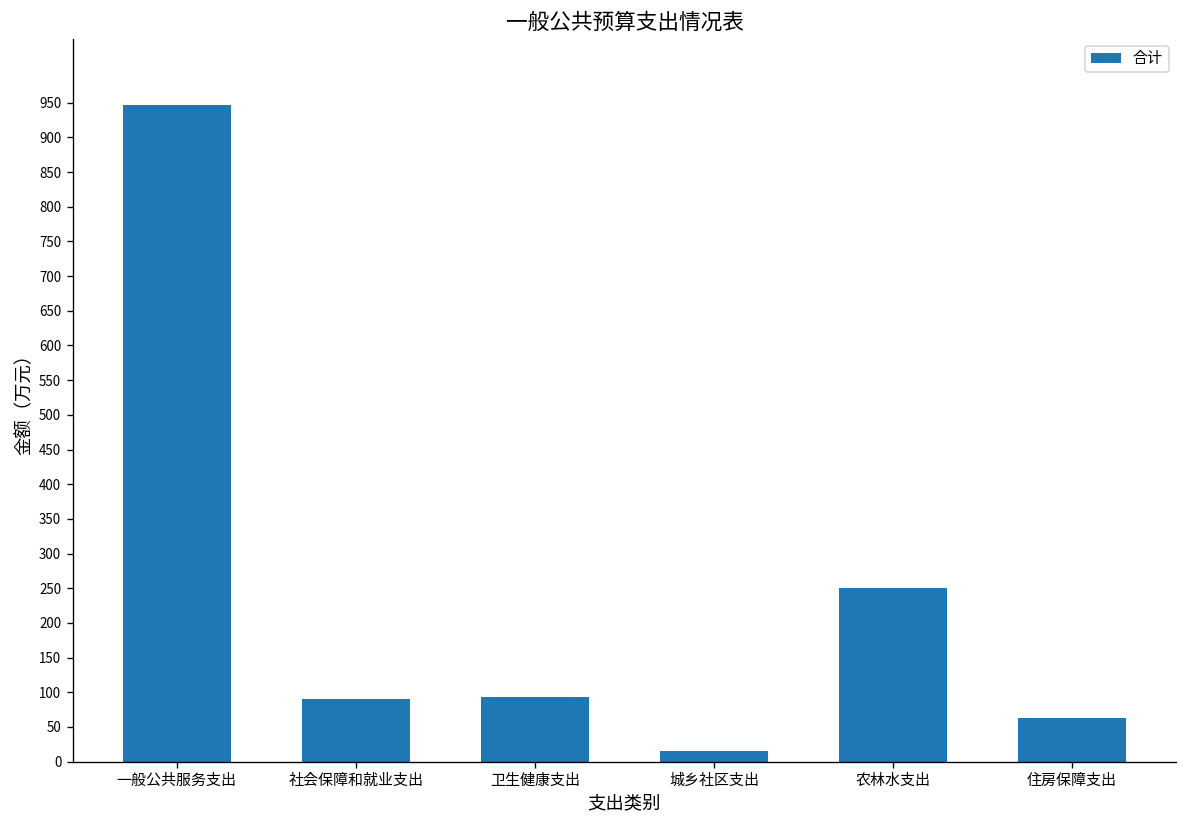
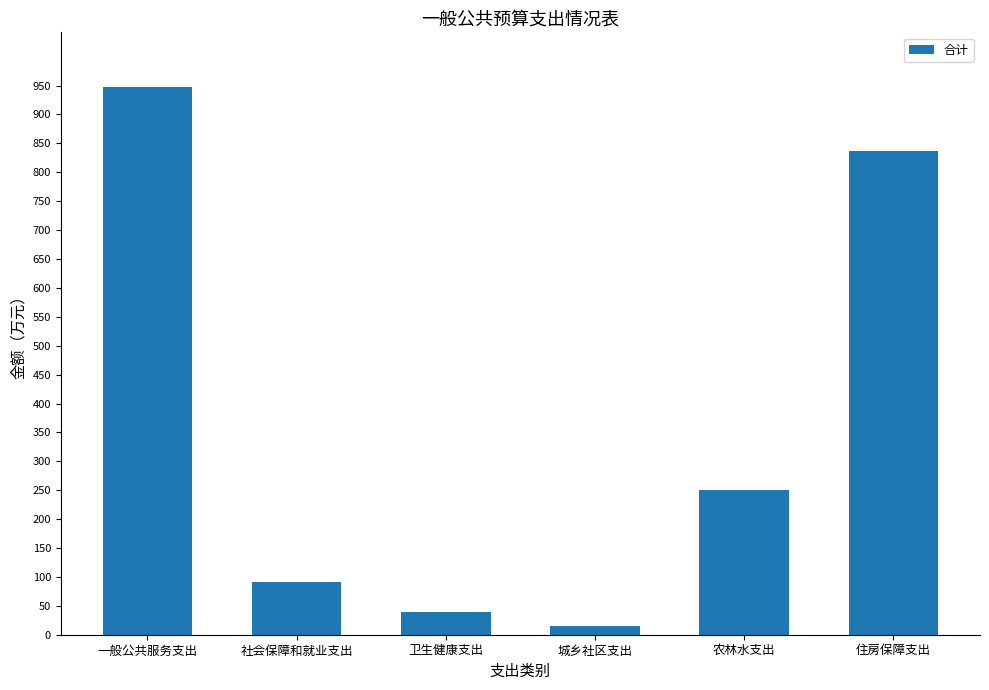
卫生健康支出: 90 -> 40
住房保障支出: 60 -> 840
